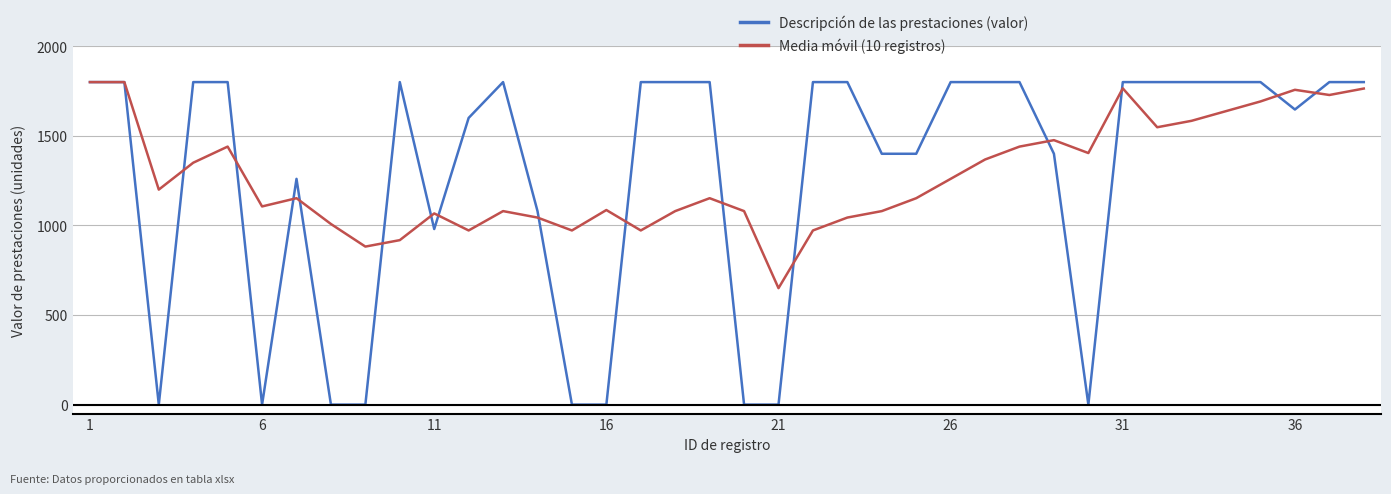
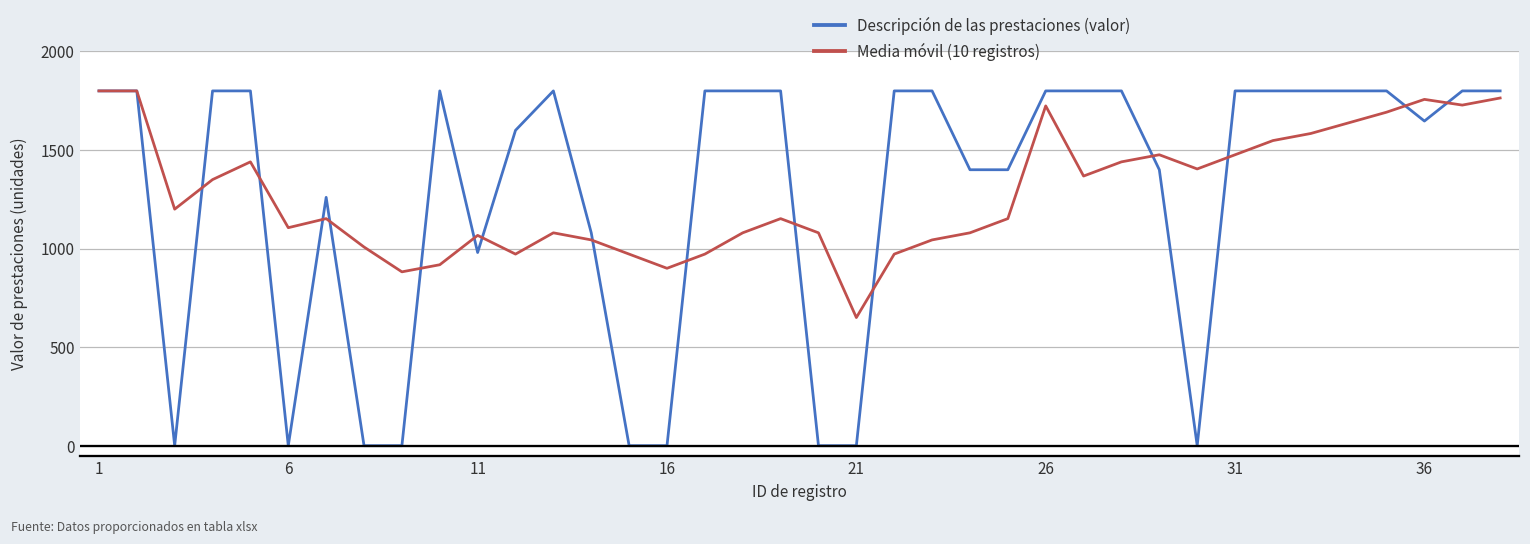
Media móvil (10 registros), 16: 1090 -> 900
Media móvil (10 registros), 26: 1260 -> 1720
Media móvil (10 registros), 31: 1770 -> 1480
